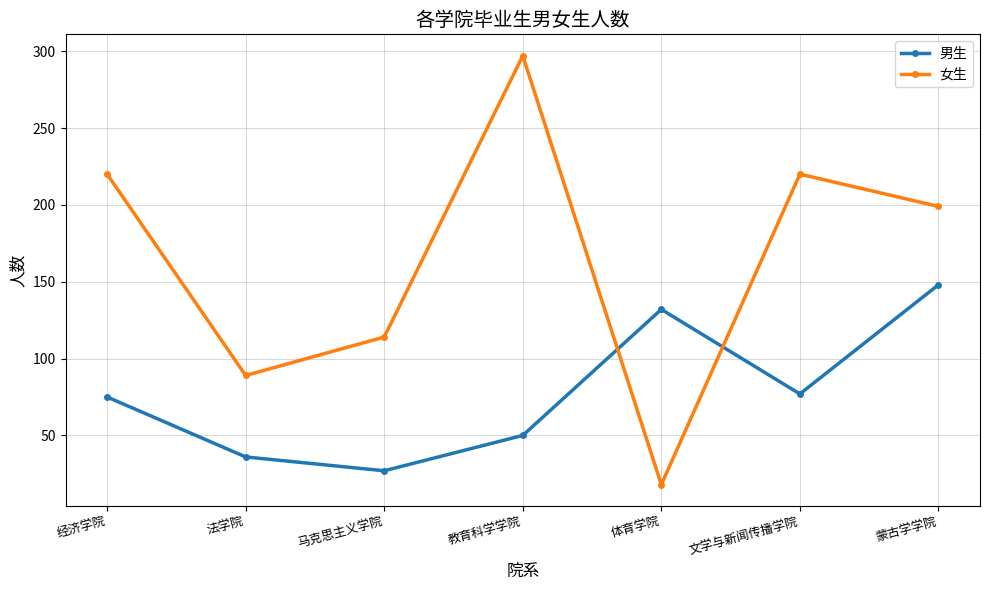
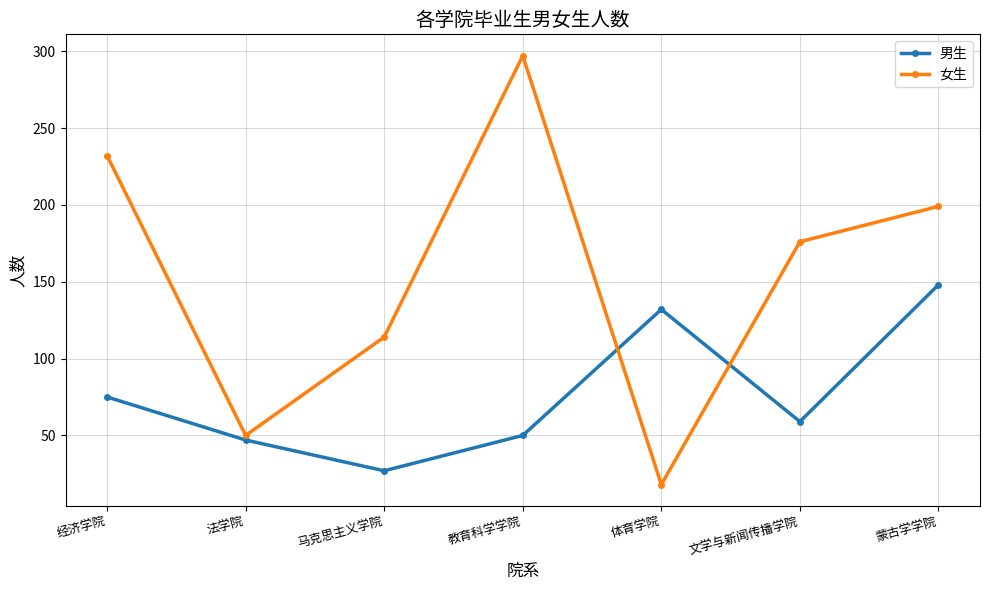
女生, 经济学院: 220 -> 232
男生, 法学院: 36 -> 47
女生, 法学院: 89 -> 50
男生, 文学与新闻传播学院: 77 -> 59
女生, 文学与新闻传播学院: 220 -> 176
